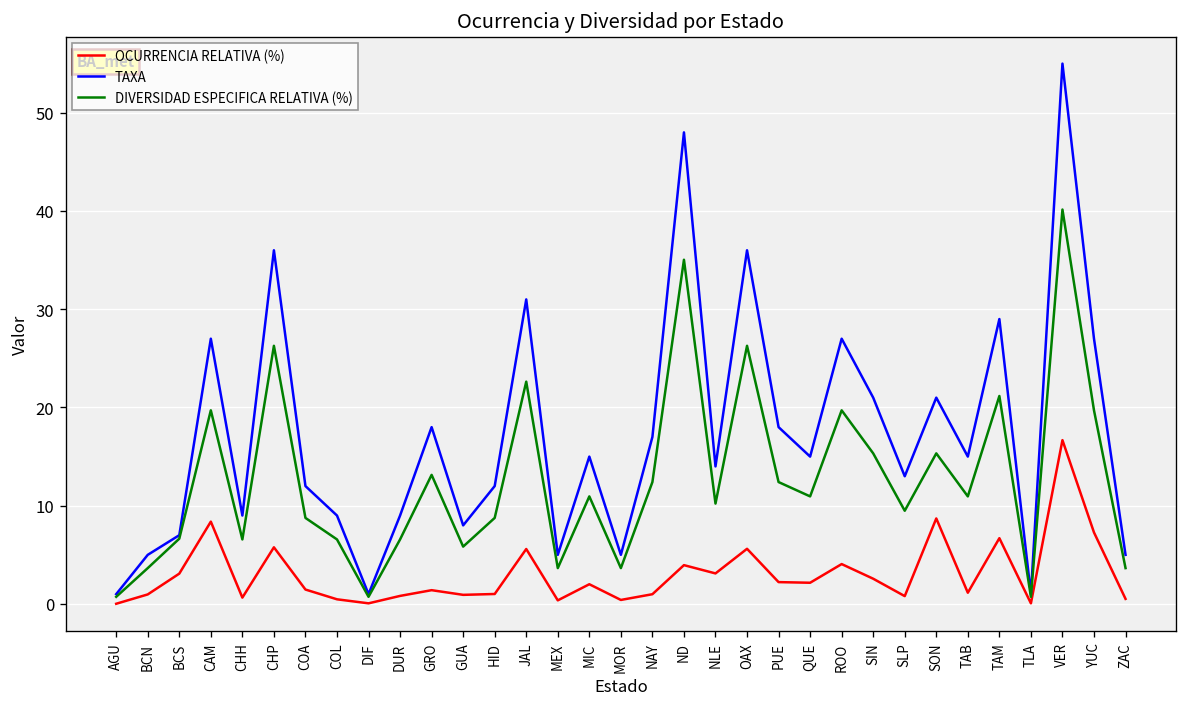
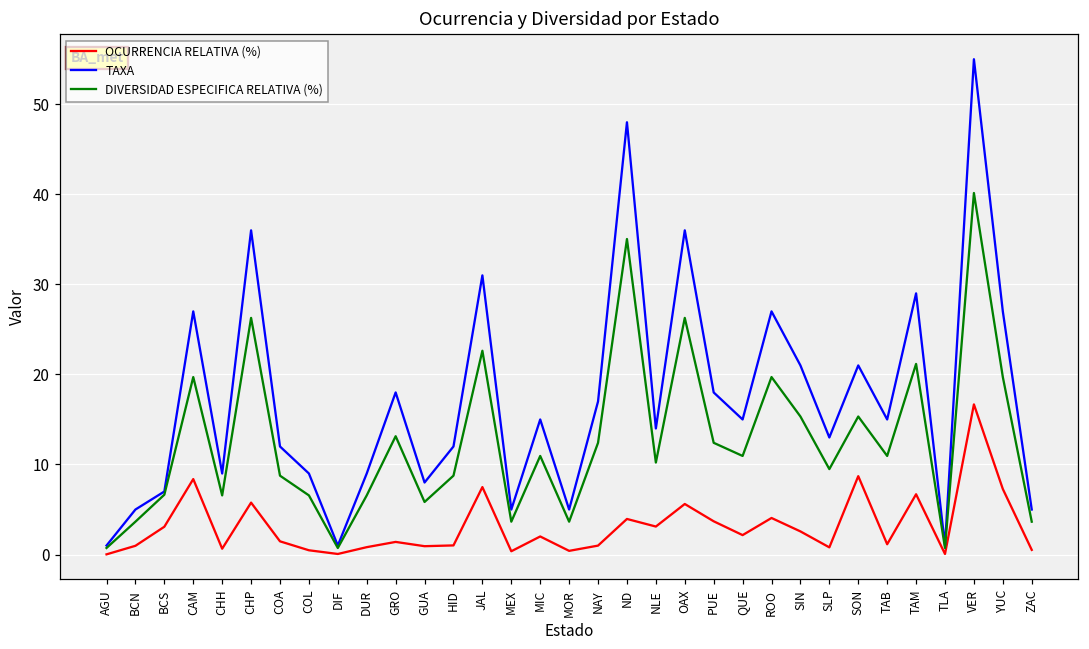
OCURRENCIA RELATIVA (%), JAL: 6 -> 7
OCURRENCIA RELATIVA (%), PUE: 2 -> 4
